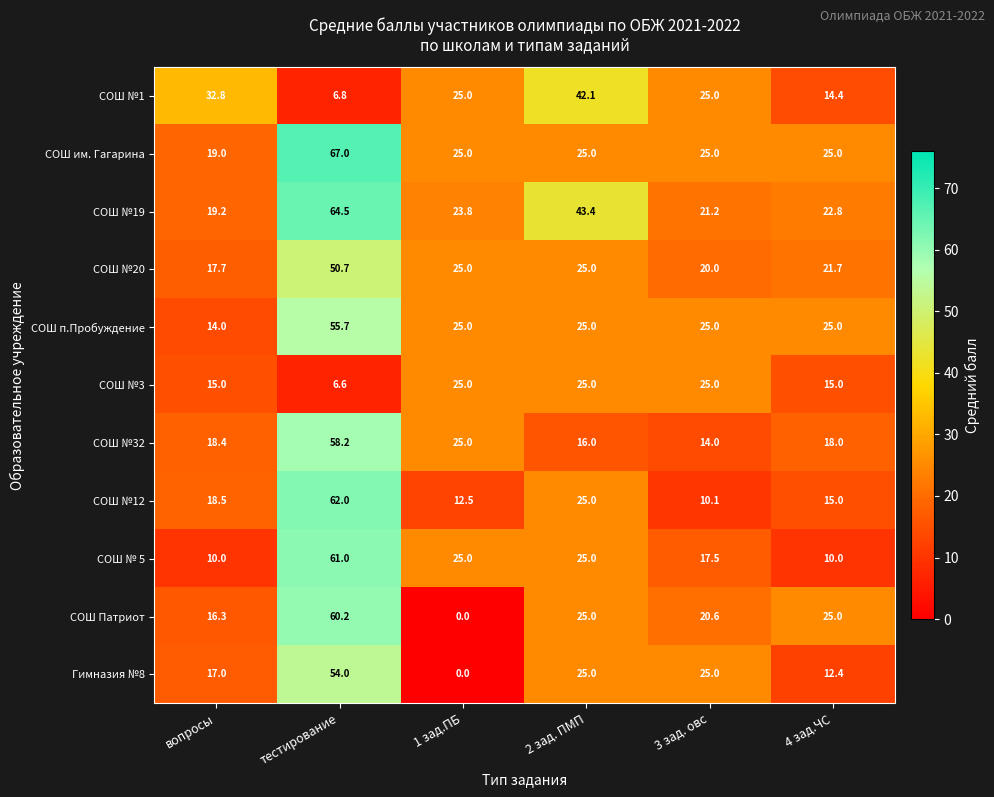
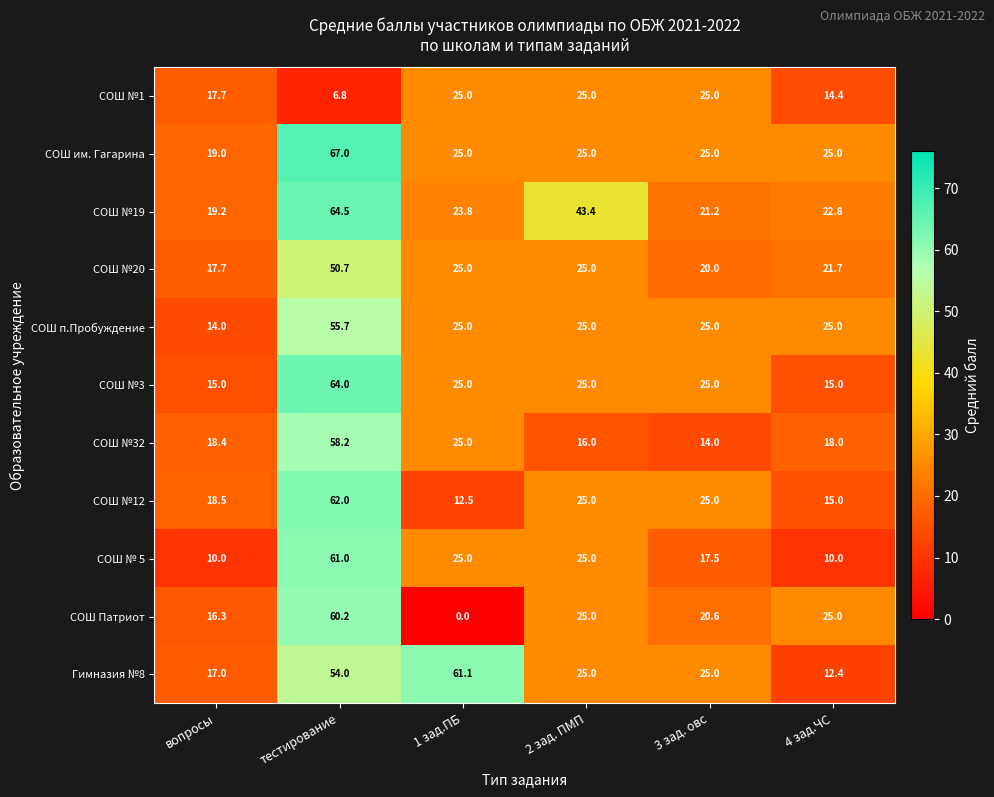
СОШ №1, вопросы: 32.8 -> 17.7
СОШ №1, 2 зад. ПМП: 42.1 -> 25.0
СОШ №3, тестирование: 6.6 -> 64.0
СОШ №12, 3 зад. овс: 10.1 -> 25.0
Гимназия №8, 1 зад.ПБ: 0.0 -> 61.1
